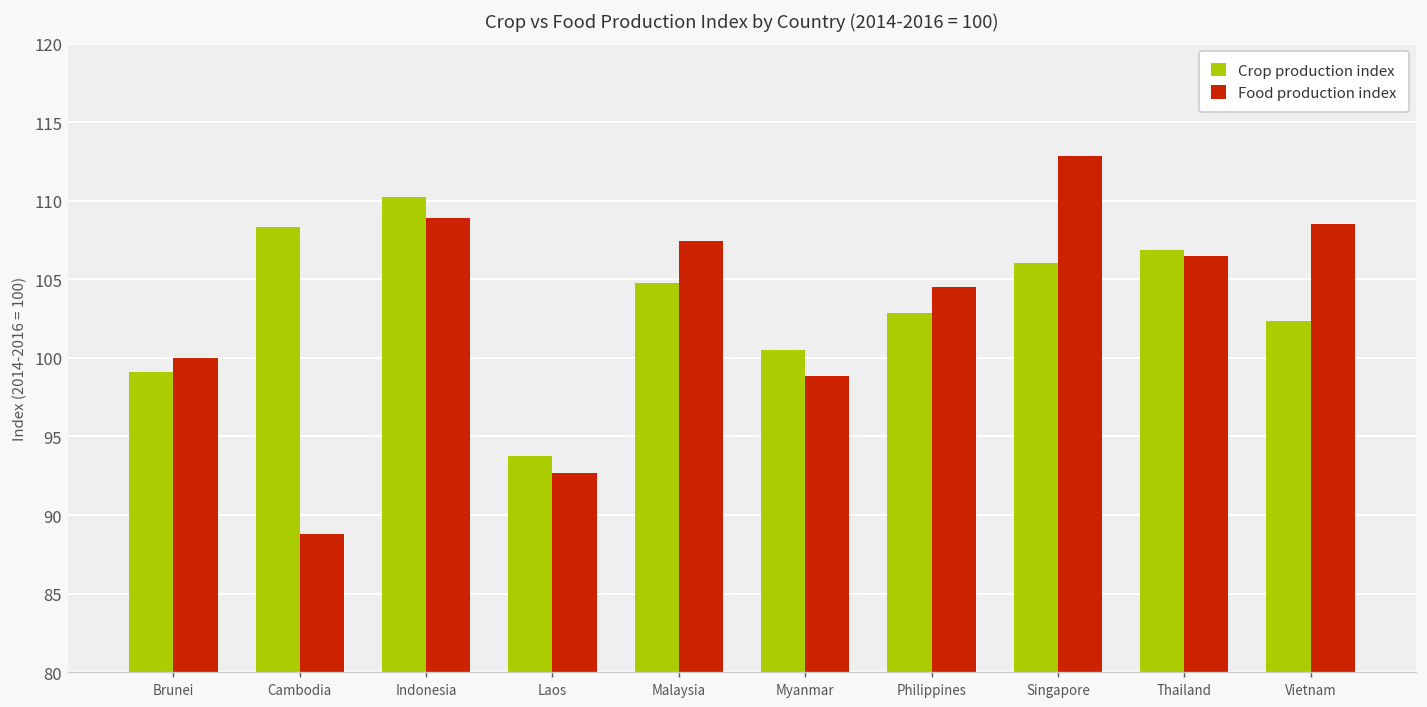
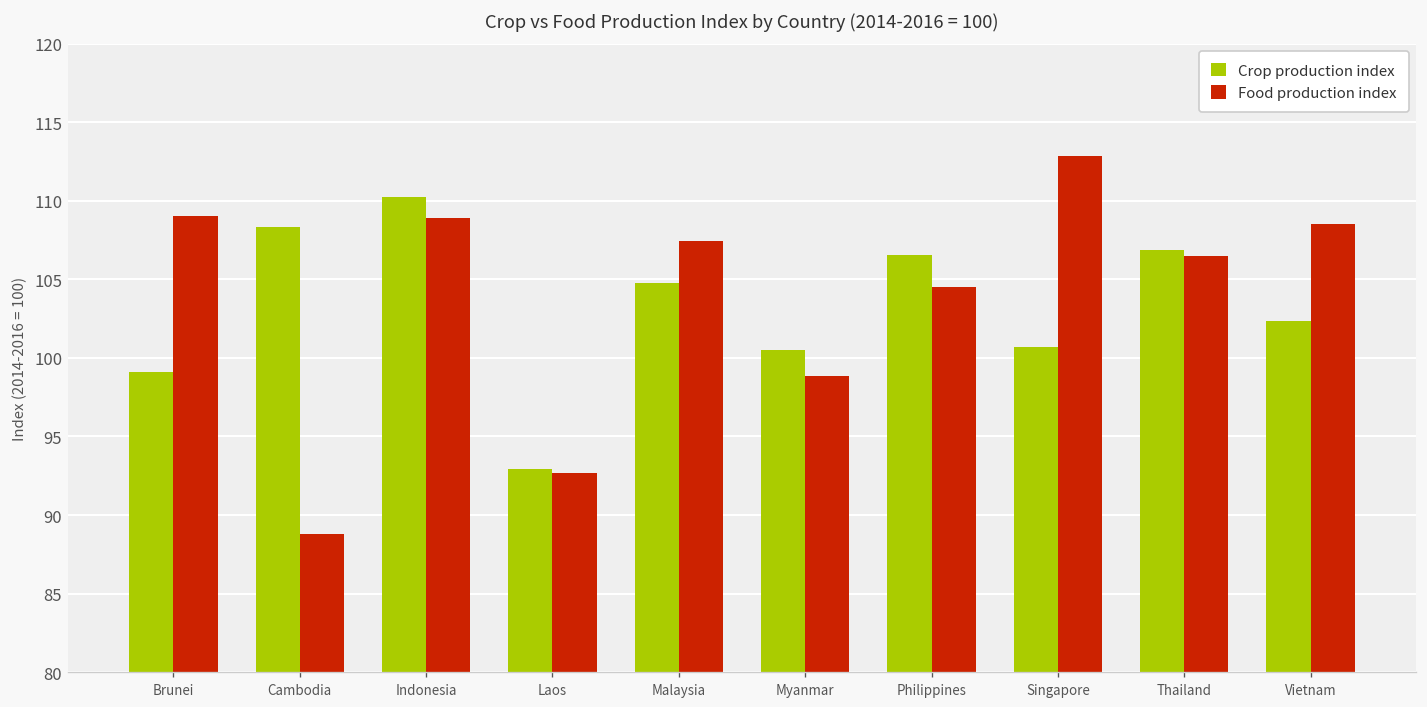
Food production index, Brunei: 100.0 -> 109.0
Crop production index, Laos: 93.8 -> 92.9
Crop production index, Philippines: 102.8 -> 106.5
Crop production index, Singapore: 106.0 -> 100.7
